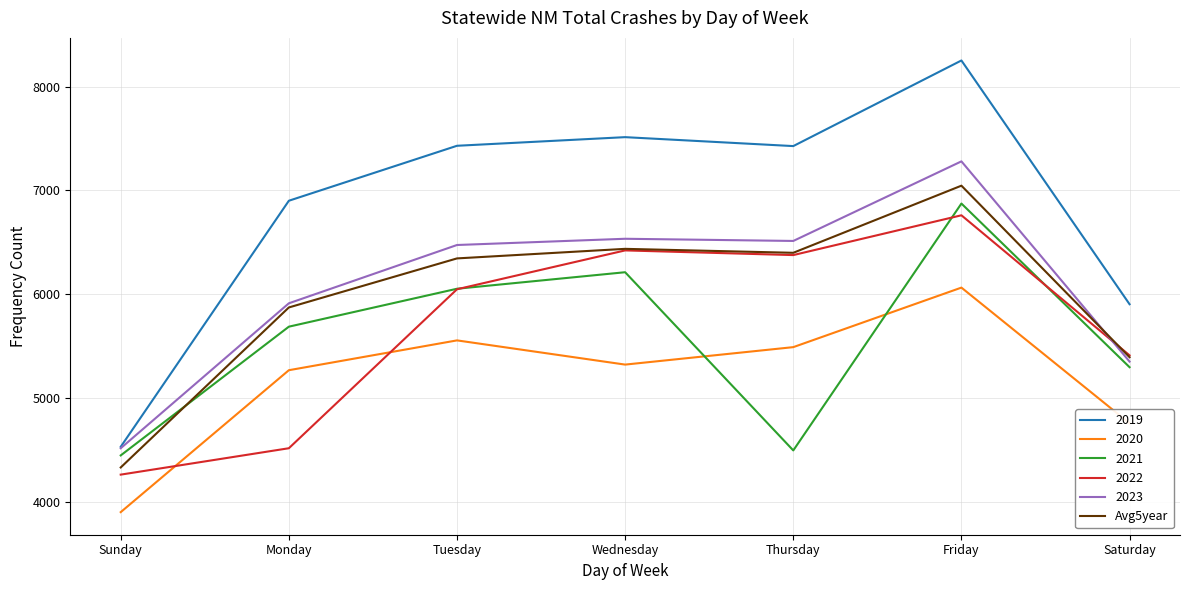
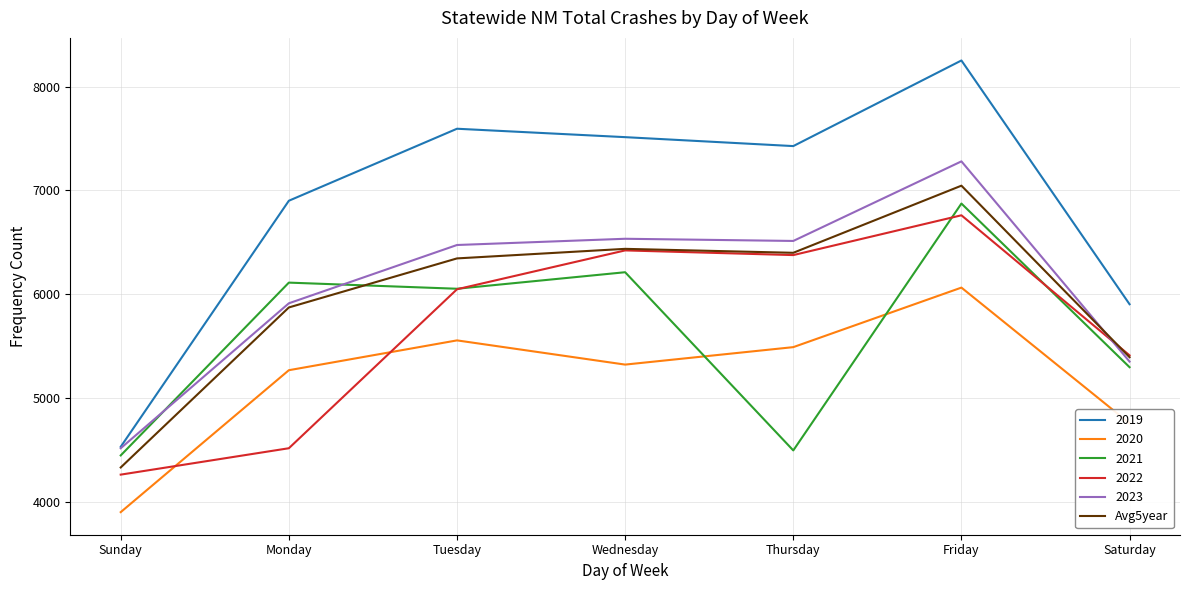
2021, Monday: 5690 -> 6110
2019, Tuesday: 7430 -> 7590
